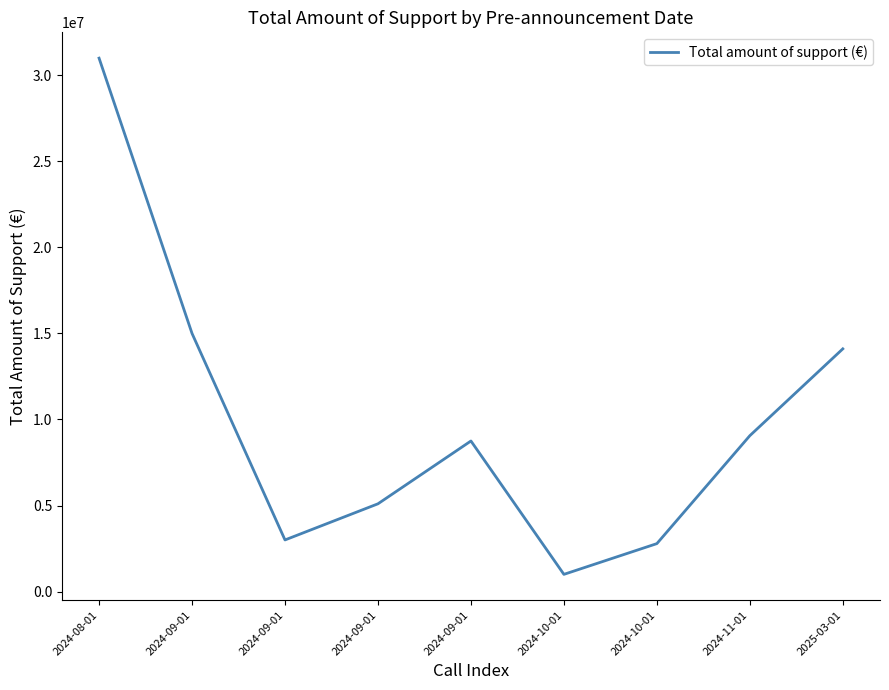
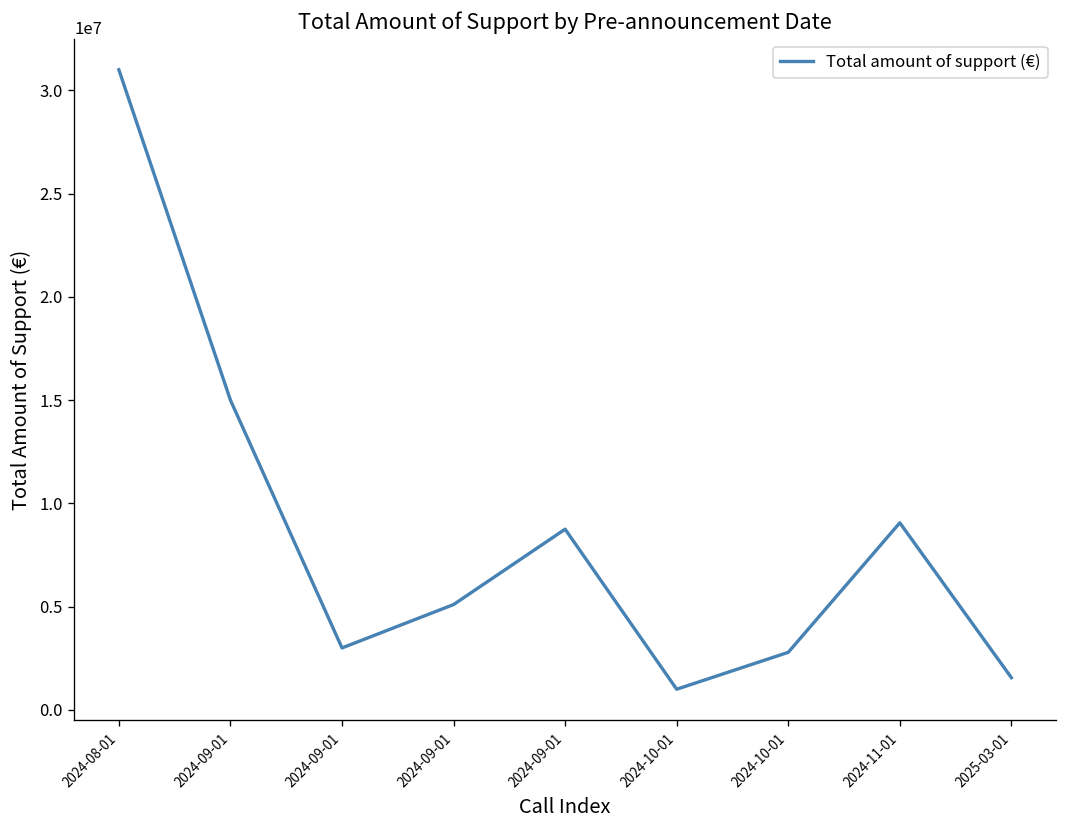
2025-03-01: 14100000 -> 1600000
